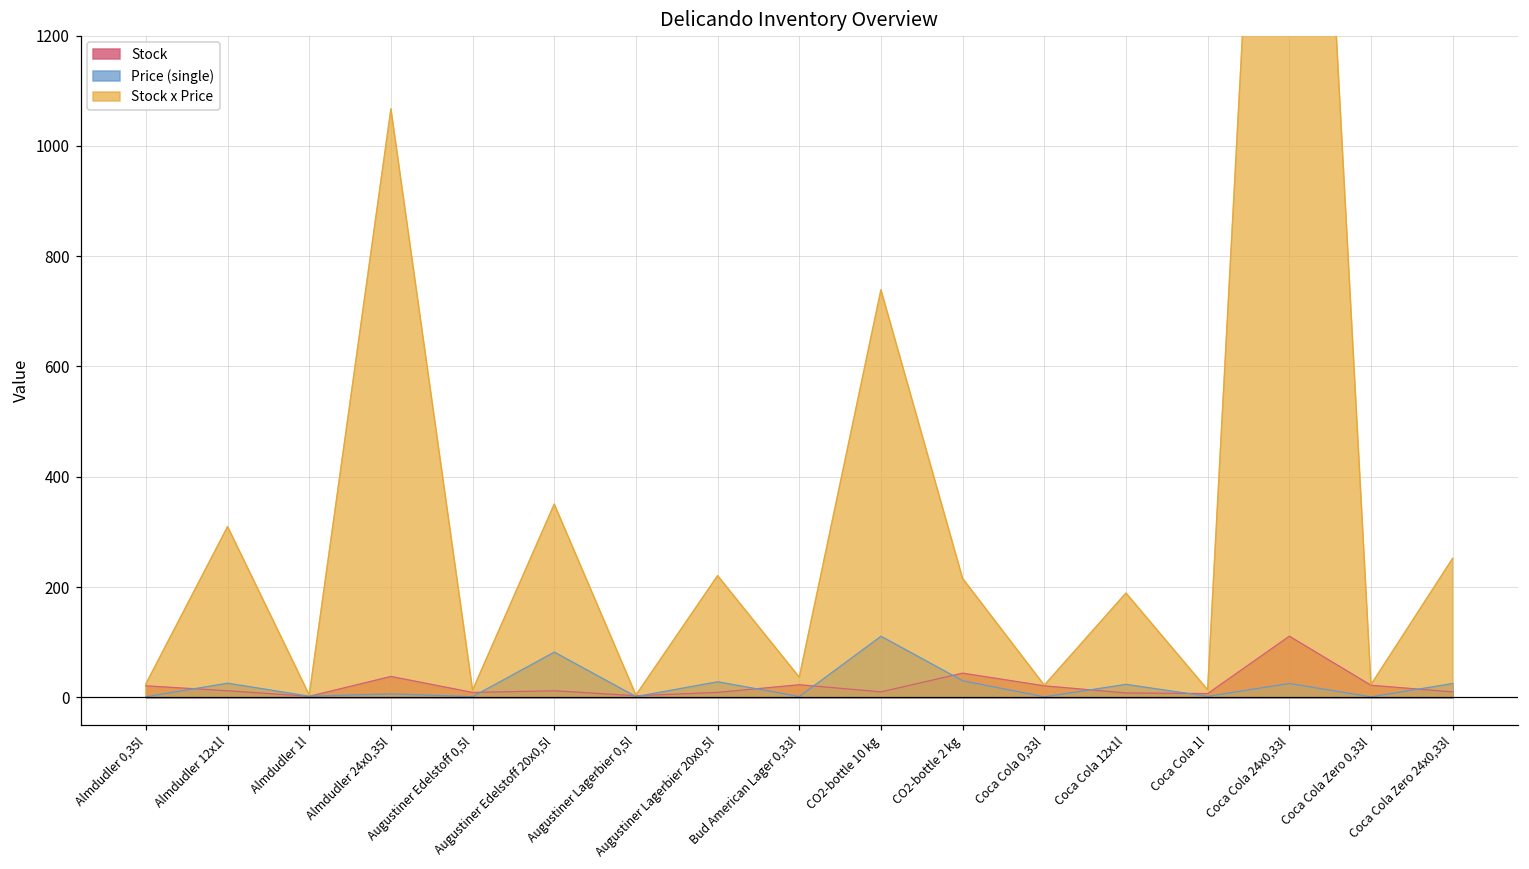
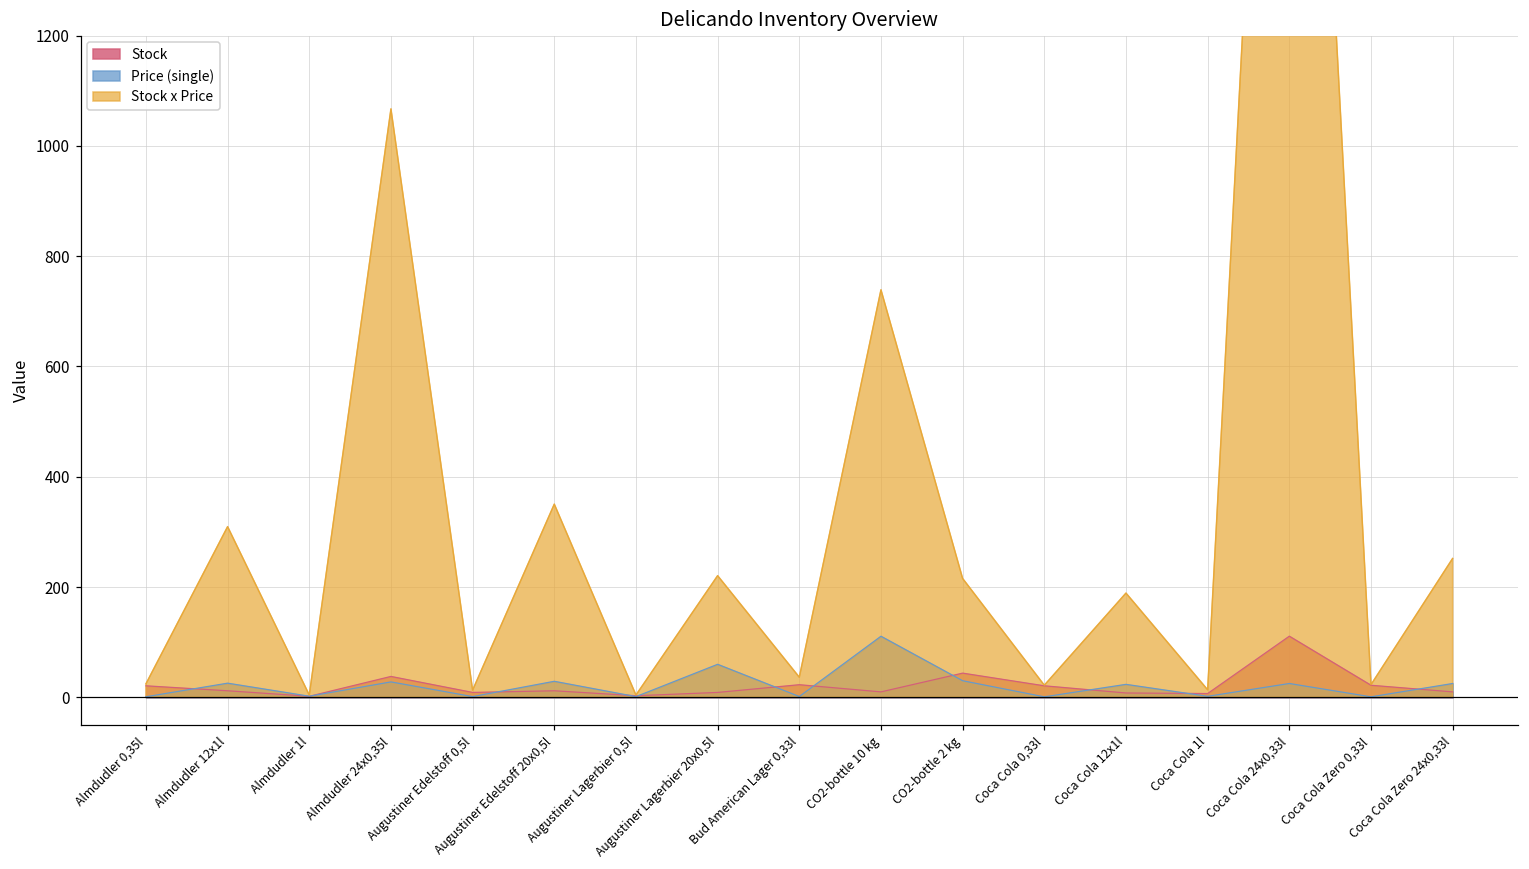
Price (single), Almdudler 24x0,35l: 10 -> 30
Price (single), Augustiner Edelstoff 20x0,5l: 80 -> 30
Price (single), Augustiner Lagerbier 20x0,5l: 30 -> 60
